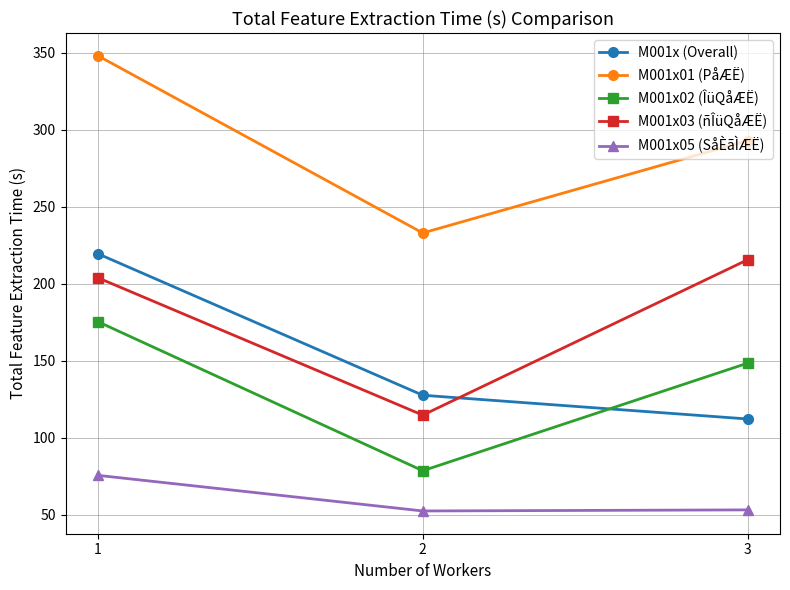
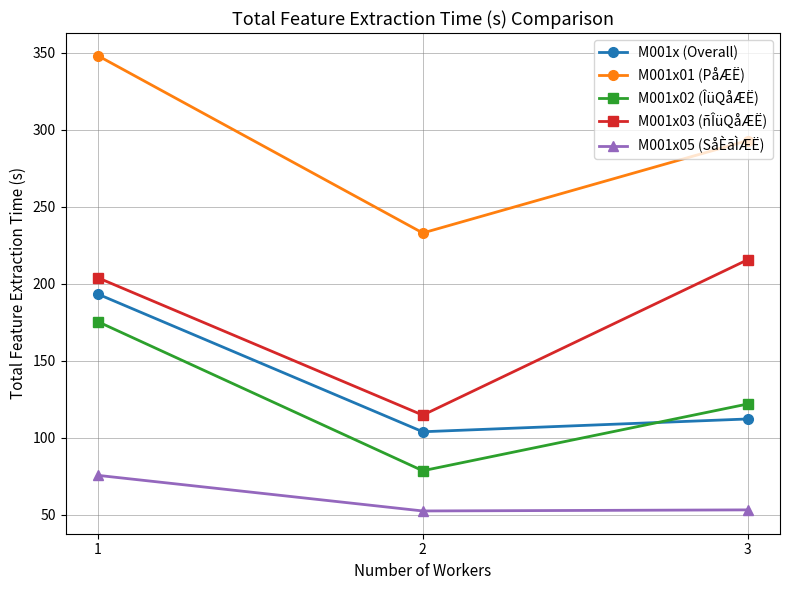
M001x (Overall), 1: 220 -> 193
M001x (Overall), 2: 128 -> 104
M001x02 (ÎüQåÆË), 3: 149 -> 122
